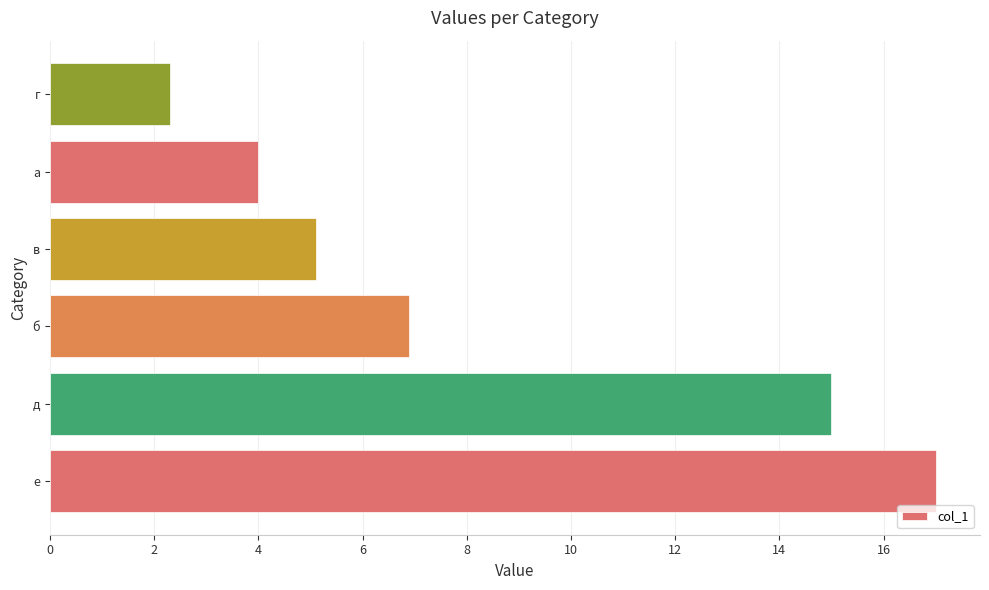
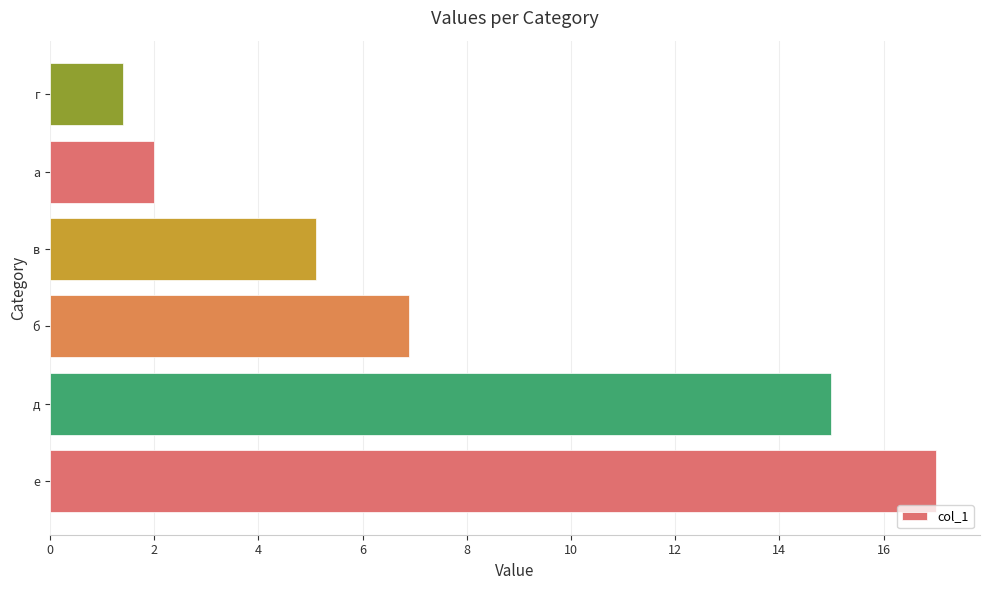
г: 2.3 -> 1.4
а: 4 -> 2
